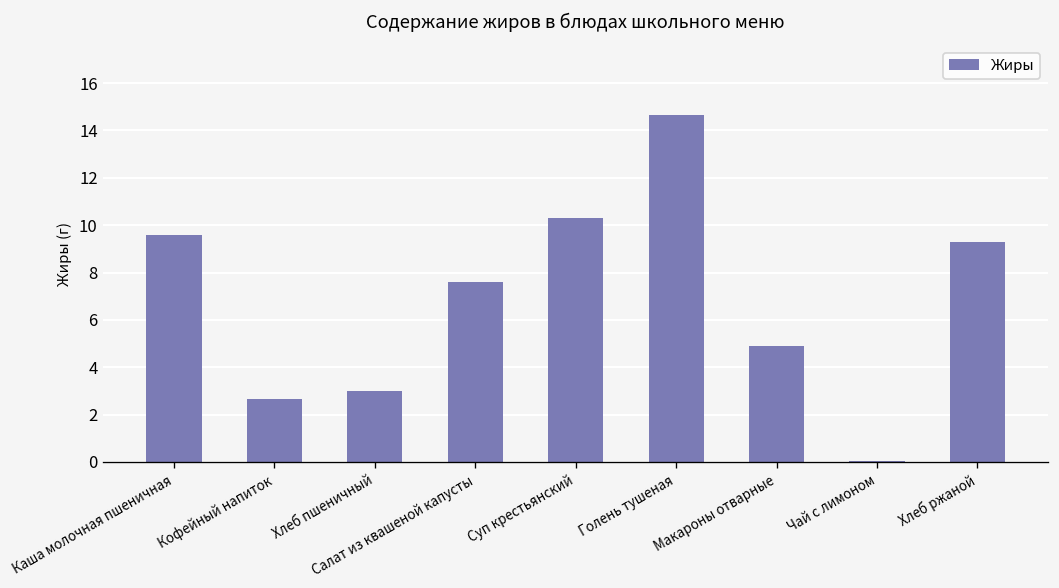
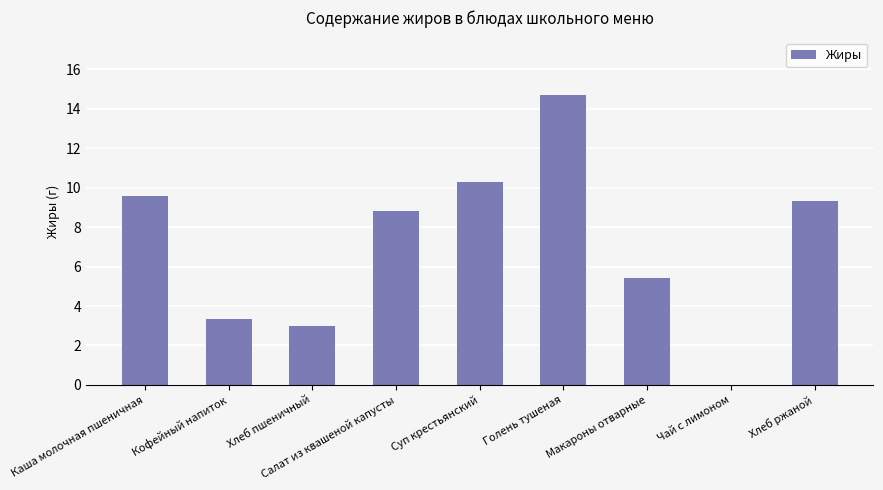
Кофейный напиток: 2.7 -> 3.3
Салат из квашеной капусты: 7.6 -> 8.8
Макароны отварные: 4.9 -> 5.4
